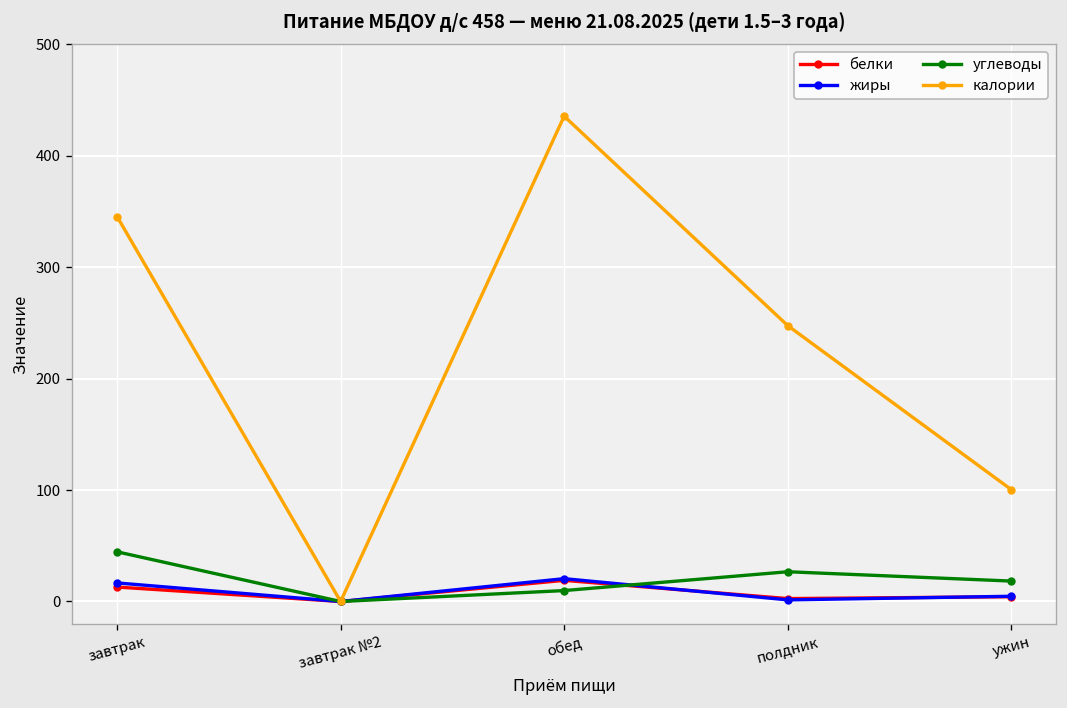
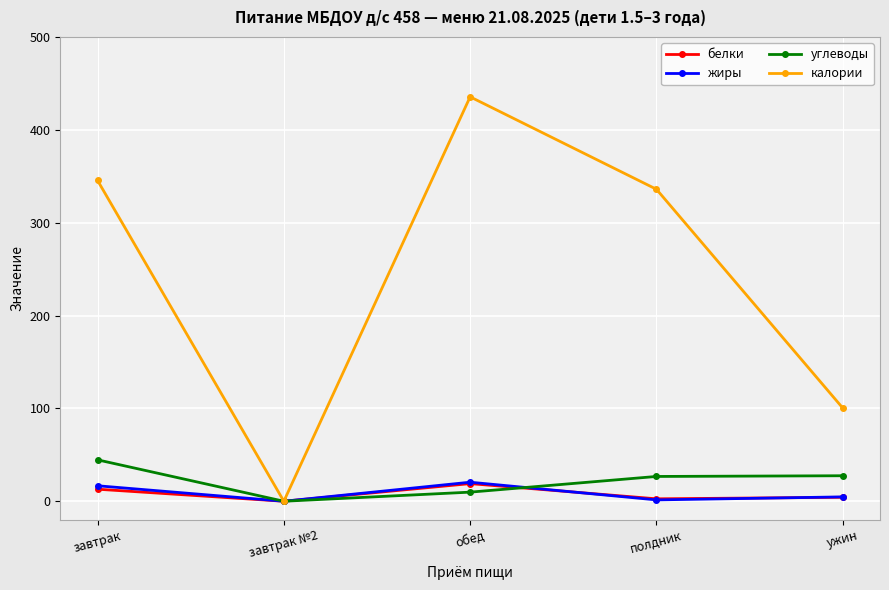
калории, полдник: 250 -> 340
углеводы, ужин: 20 -> 30
